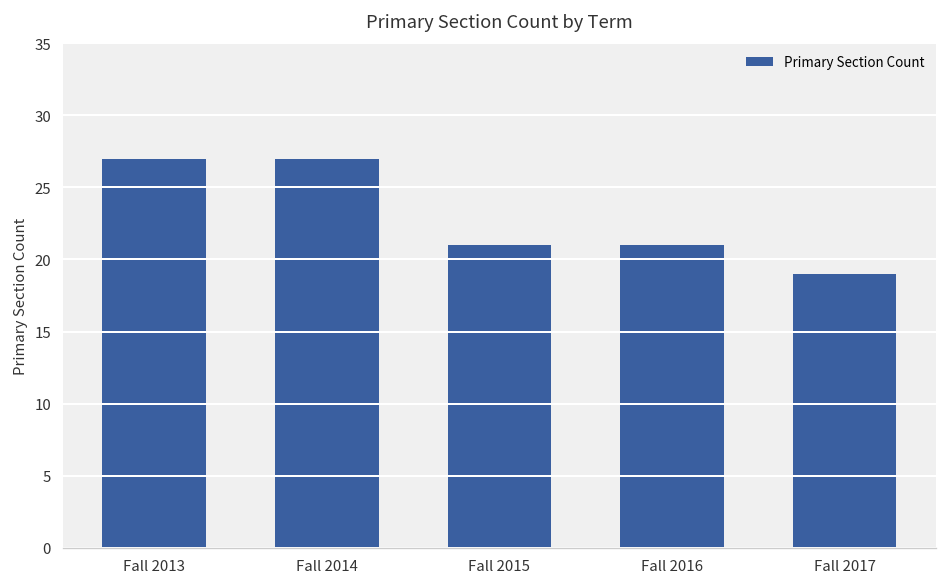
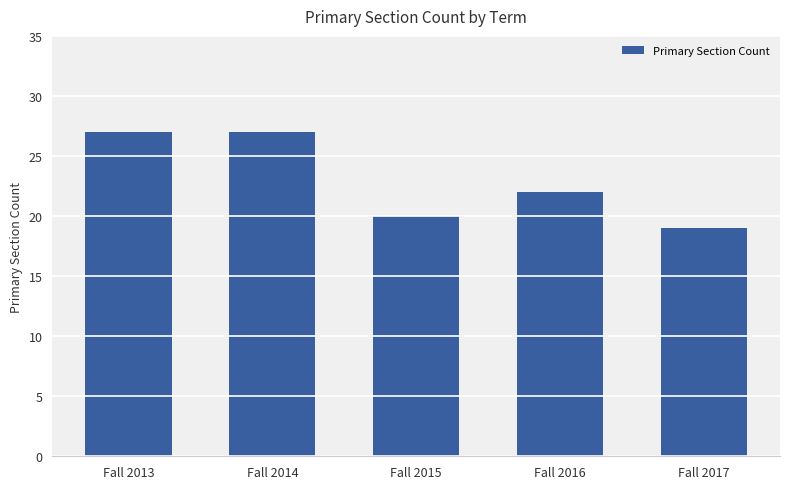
Fall 2015: 21 -> 20
Fall 2016: 21 -> 22
